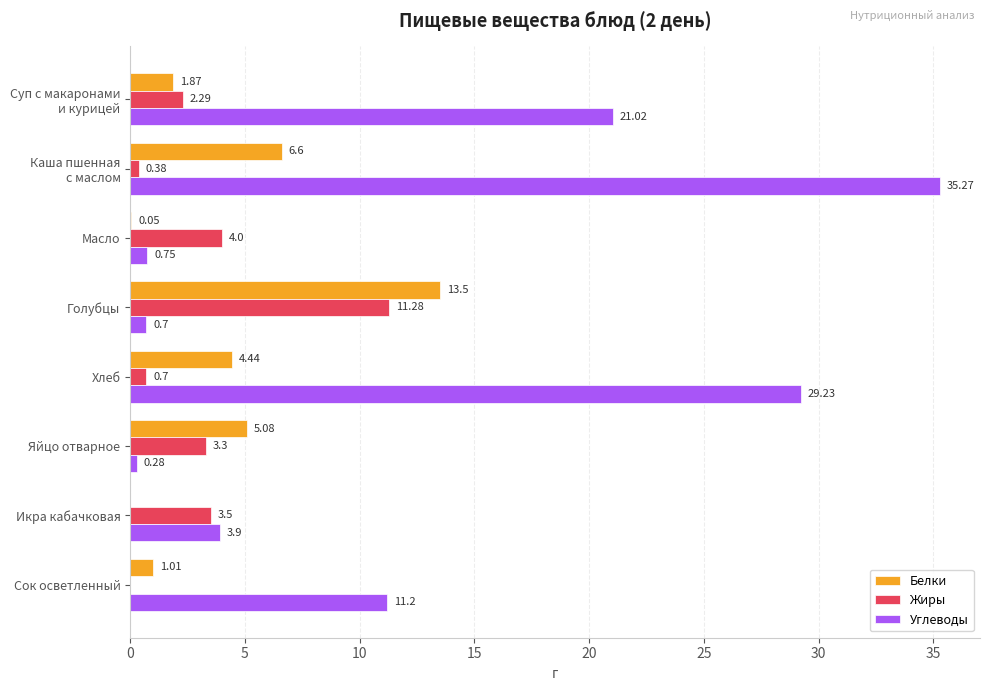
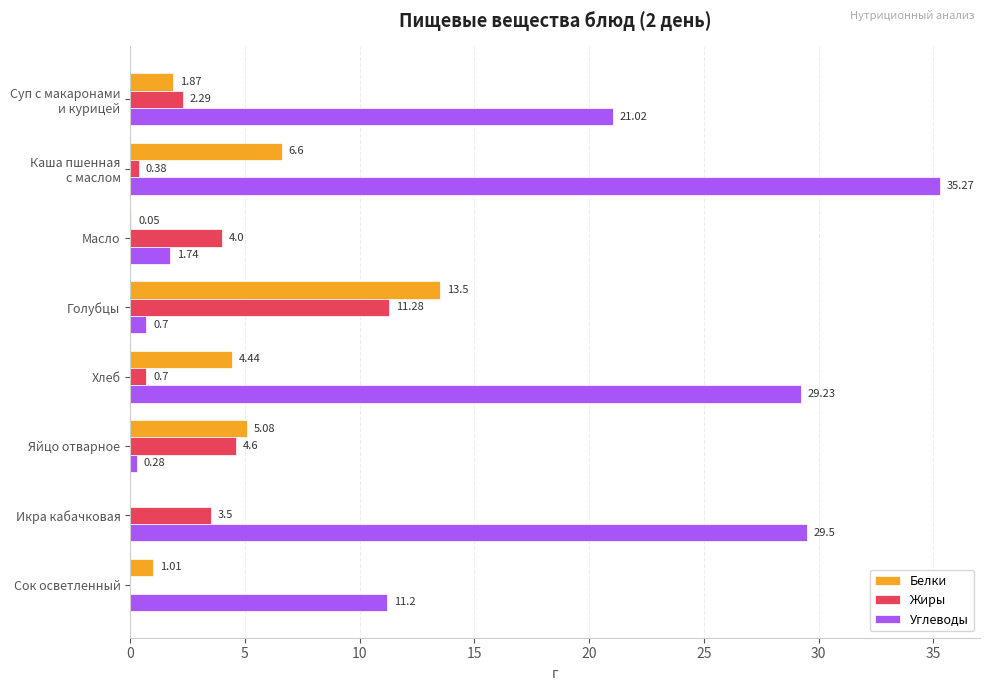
Углеводы, Масло: 0.75 -> 1.74
Жиры, Яйцо отварное: 3.3 -> 4.6
Углеводы, Икра кабачковая: 3.9 -> 29.5
